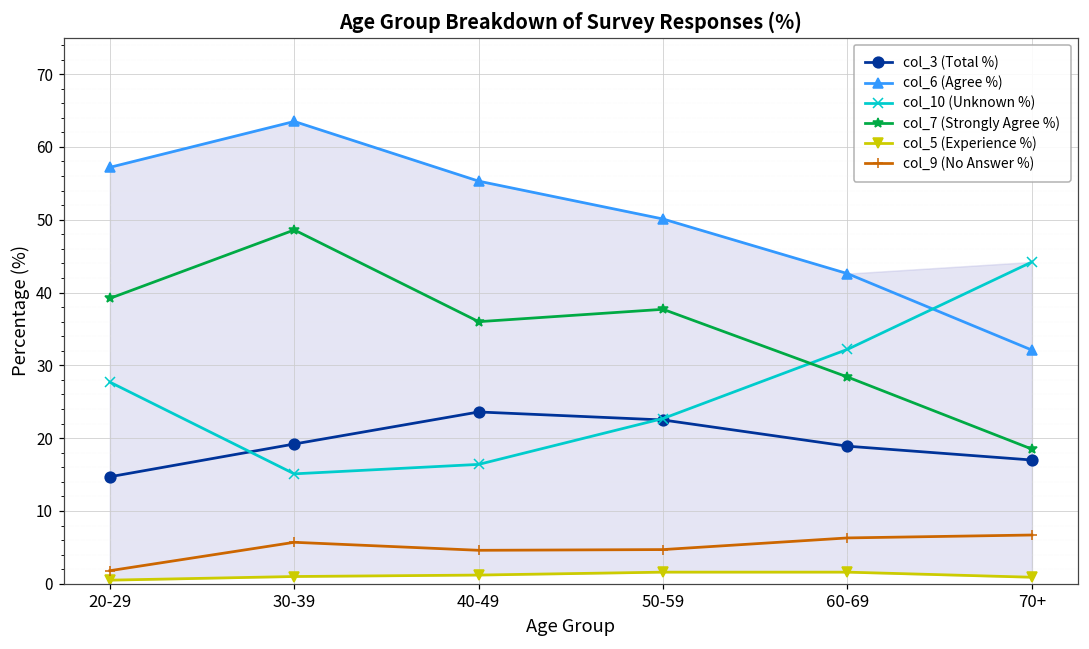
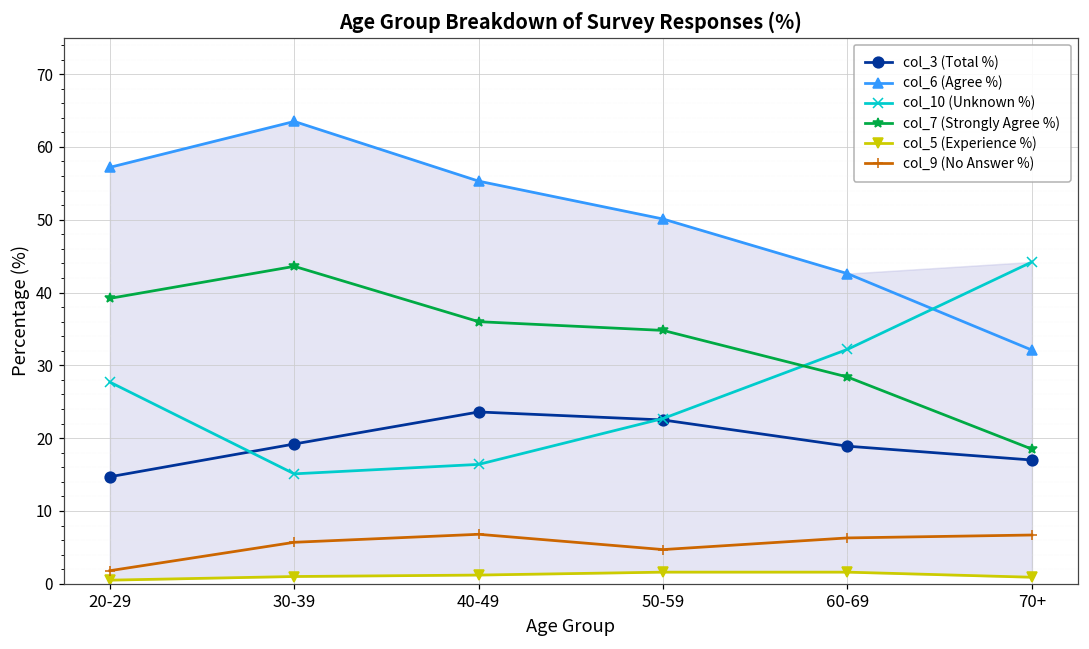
col_7 (Strongly Agree %), 30-39: 49 -> 44
col_9 (No Answer %), 40-49: 5 -> 7
col_7 (Strongly Agree %), 50-59: 38 -> 35
